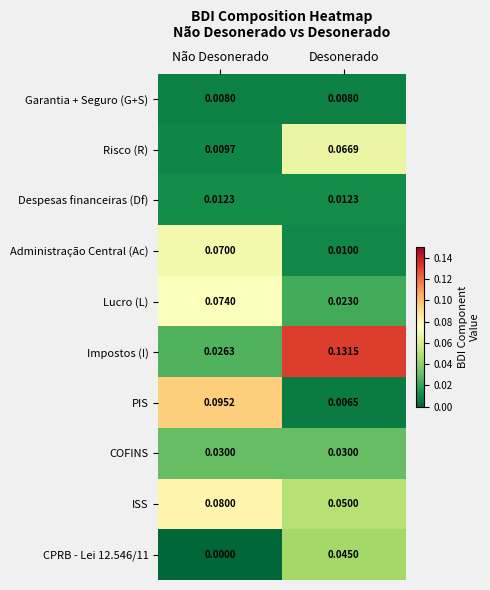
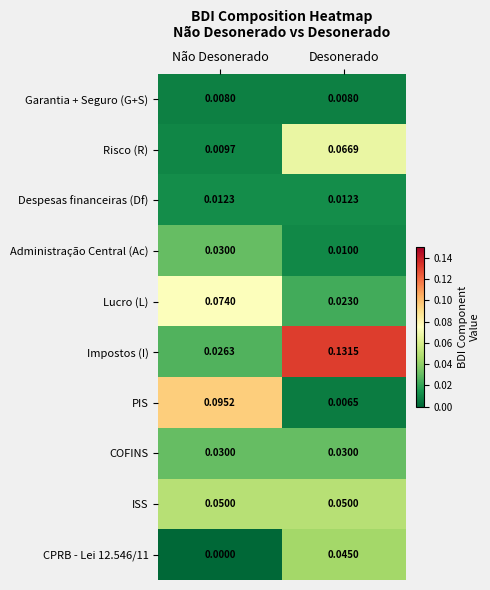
Administração Central (Ac), Não Desonerado: 0.0700 -> 0.0300
ISS, Não Desonerado: 0.0800 -> 0.0500
